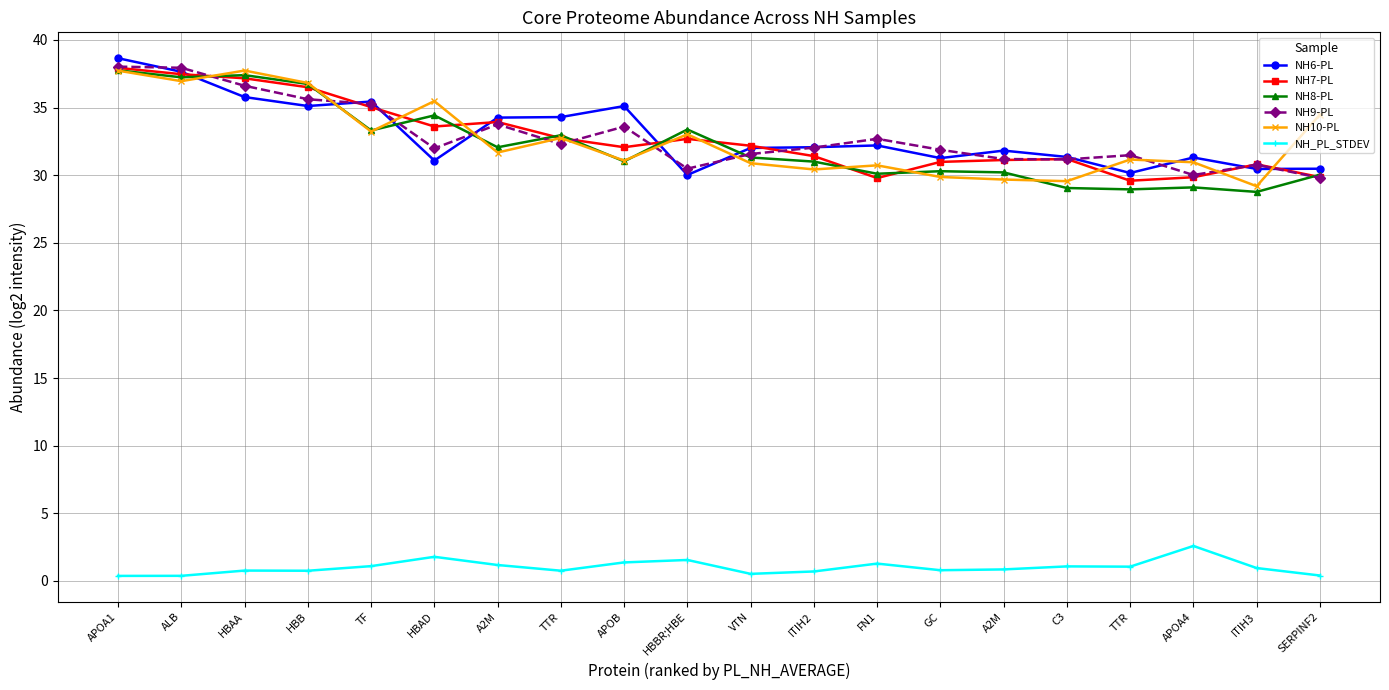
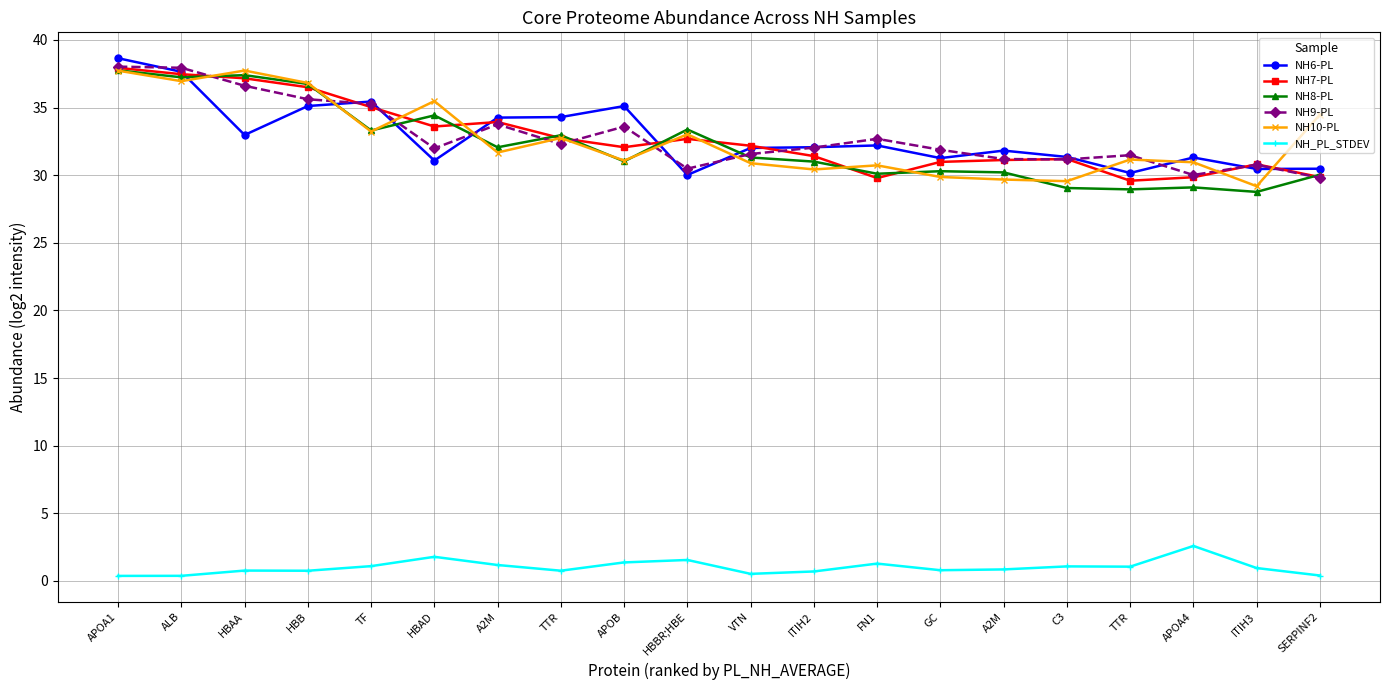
NH6-PL, HBAA: 35.8 -> 33.0
